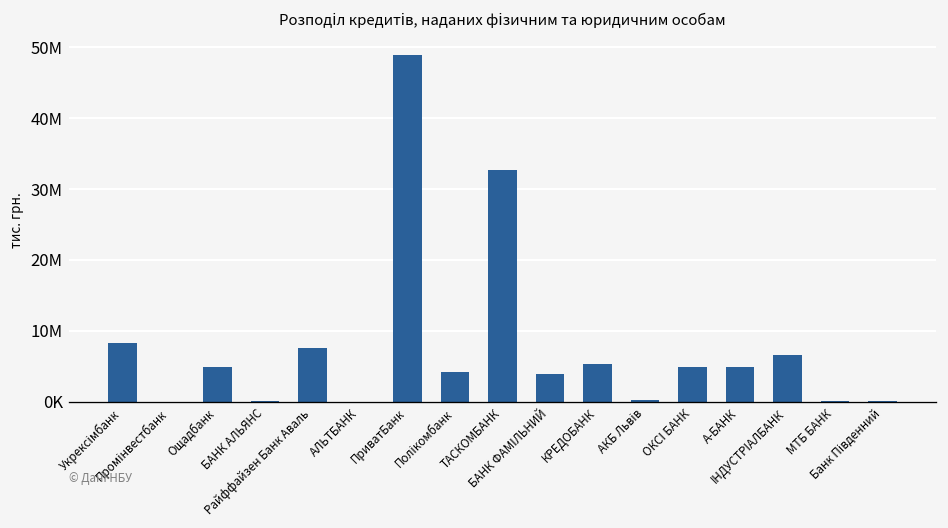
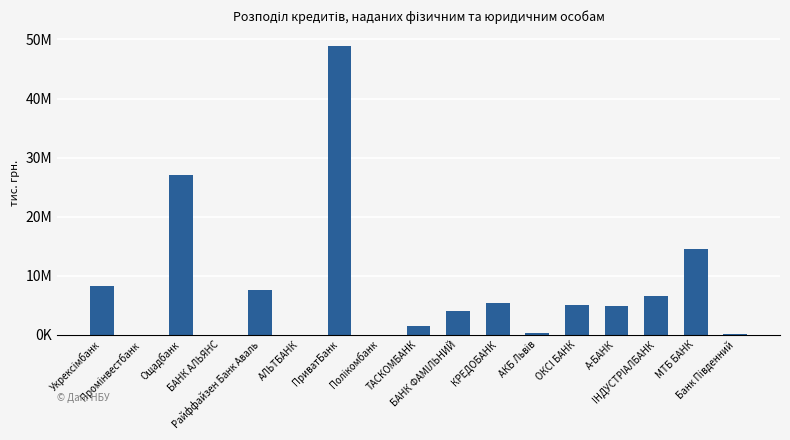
Ощадбанк: 5000000 -> 27000000
Полікомбанк: 4000000 -> 0
ТАСКОМБАНК: 33000000 -> 1000000
МТБ БАНК: 0 -> 14000000
